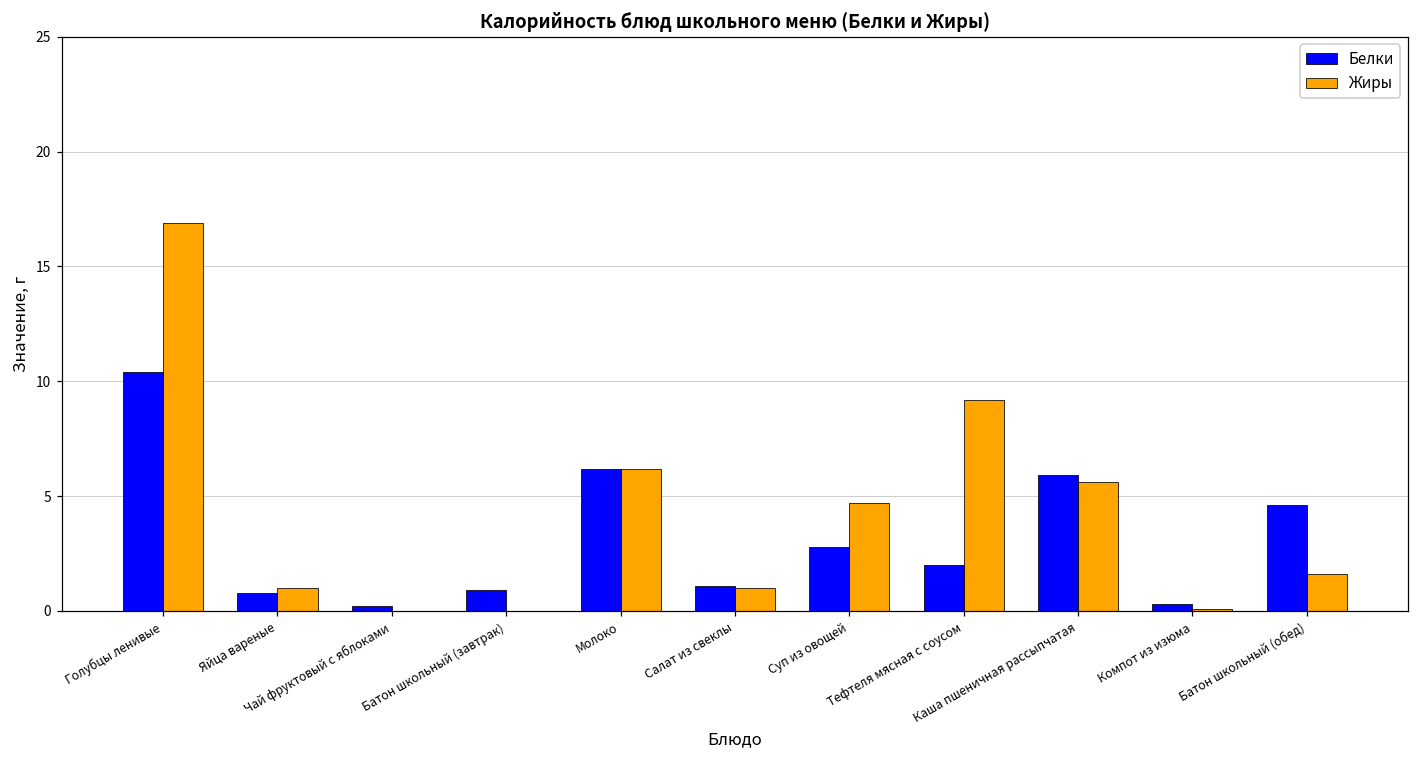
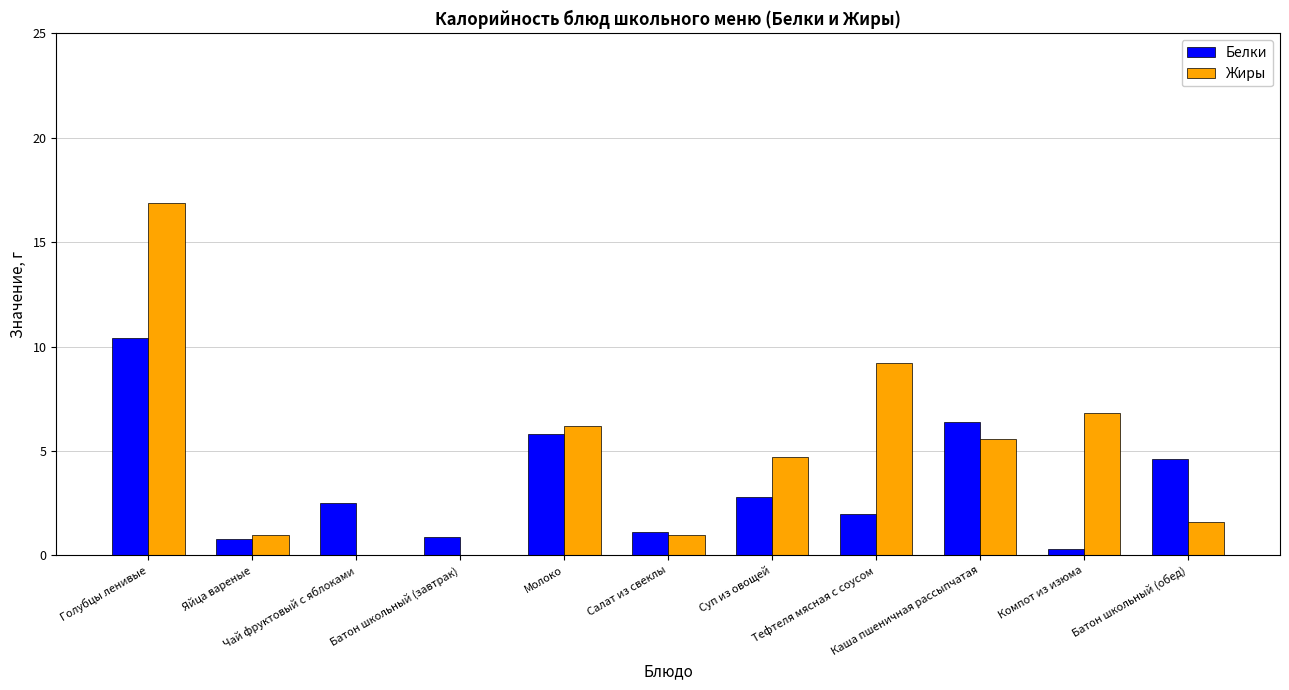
Белки, Чай фруктовый с яблоками: 0.2 -> 2.5
Белки, Молоко: 6.2 -> 5.8
Белки, Каша пшеничная рассыпчатая: 5.9 -> 6.4
Жиры, Компот из изюма: 0.1 -> 6.8
